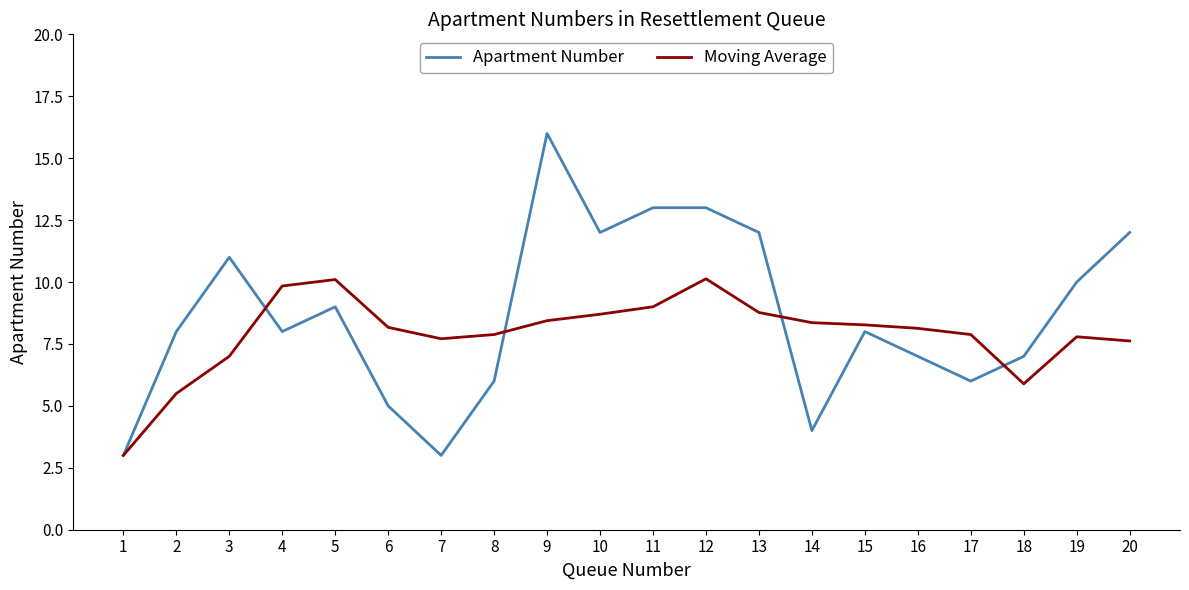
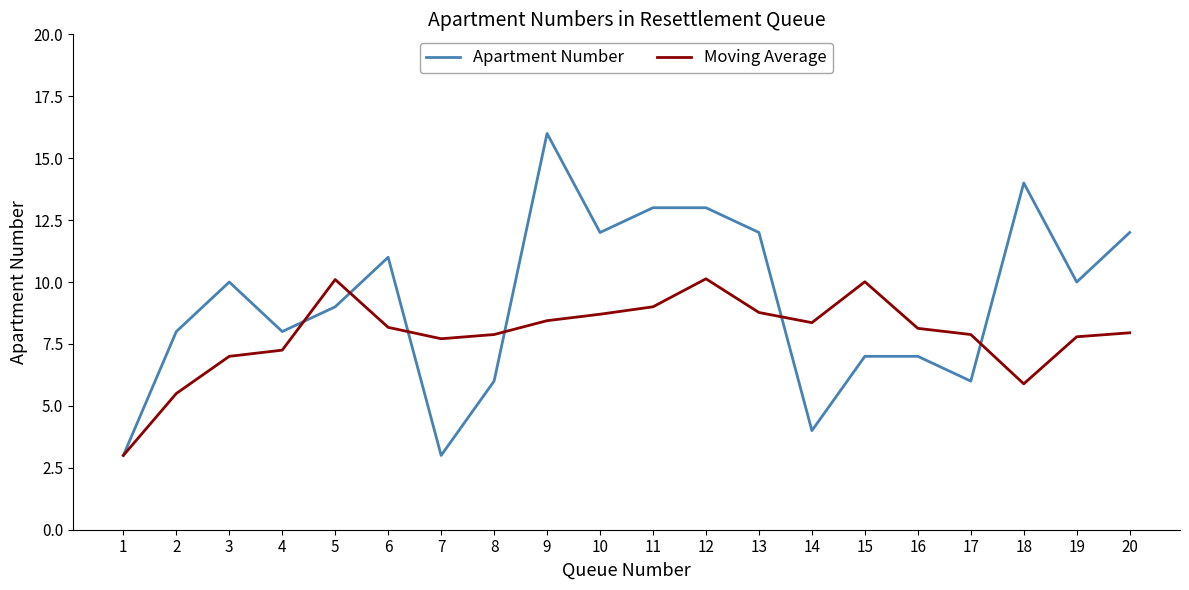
Apartment Number, 3: 11 -> 10
Moving Average, 4: 9.8 -> 7.3
Apartment Number, 6: 5 -> 11
Apartment Number, 15: 8 -> 7
Moving Average, 15: 8.3 -> 10.0
Apartment Number, 18: 7 -> 14
Moving Average, 20: 7.6 -> 8.0
